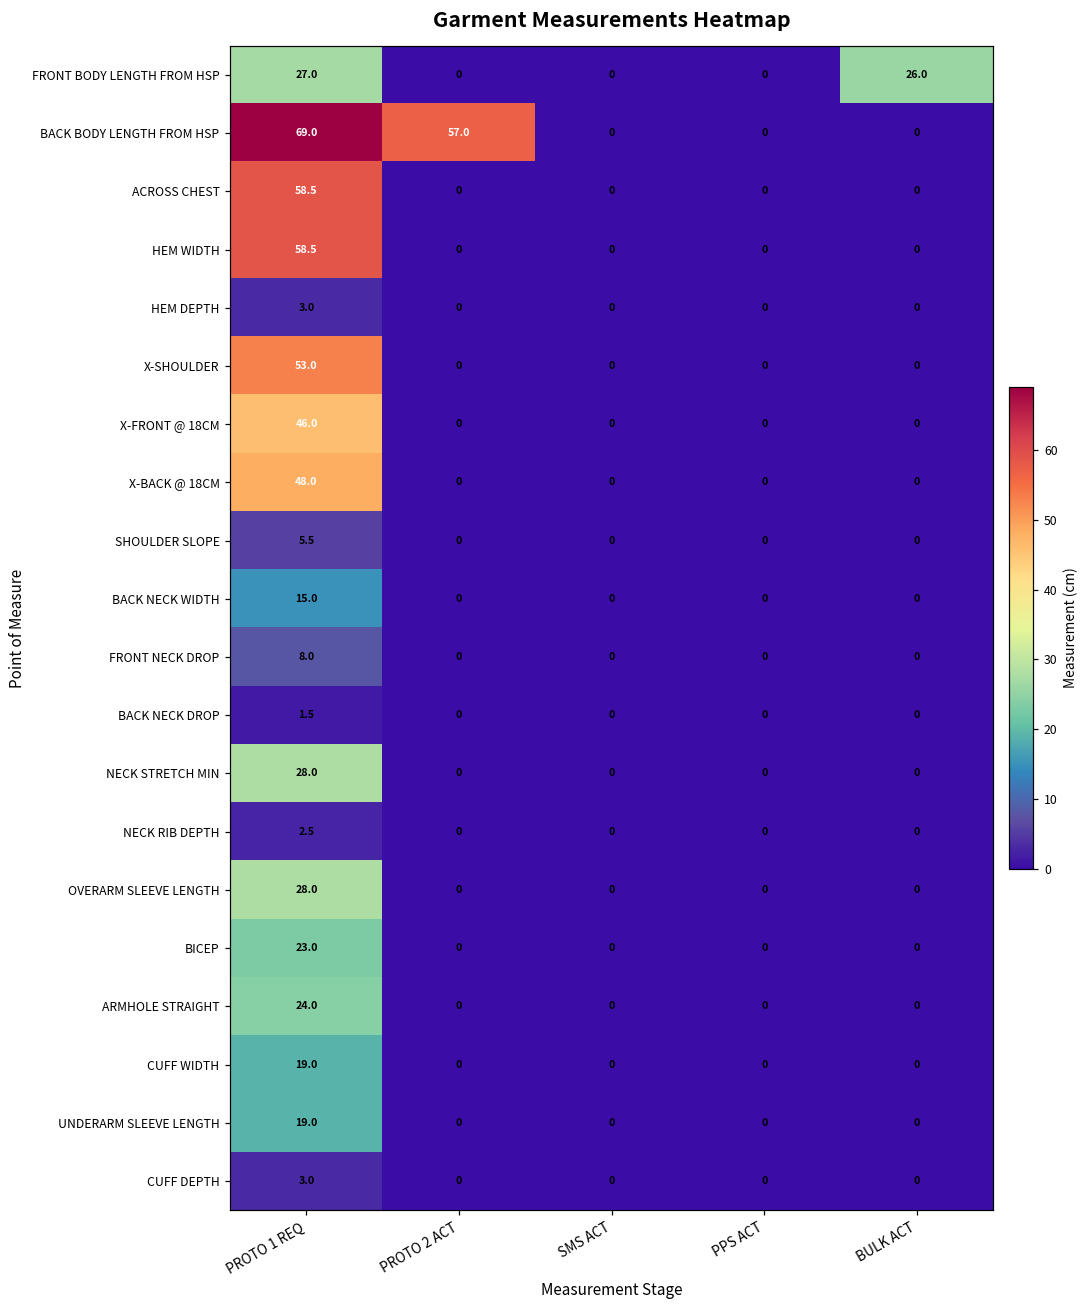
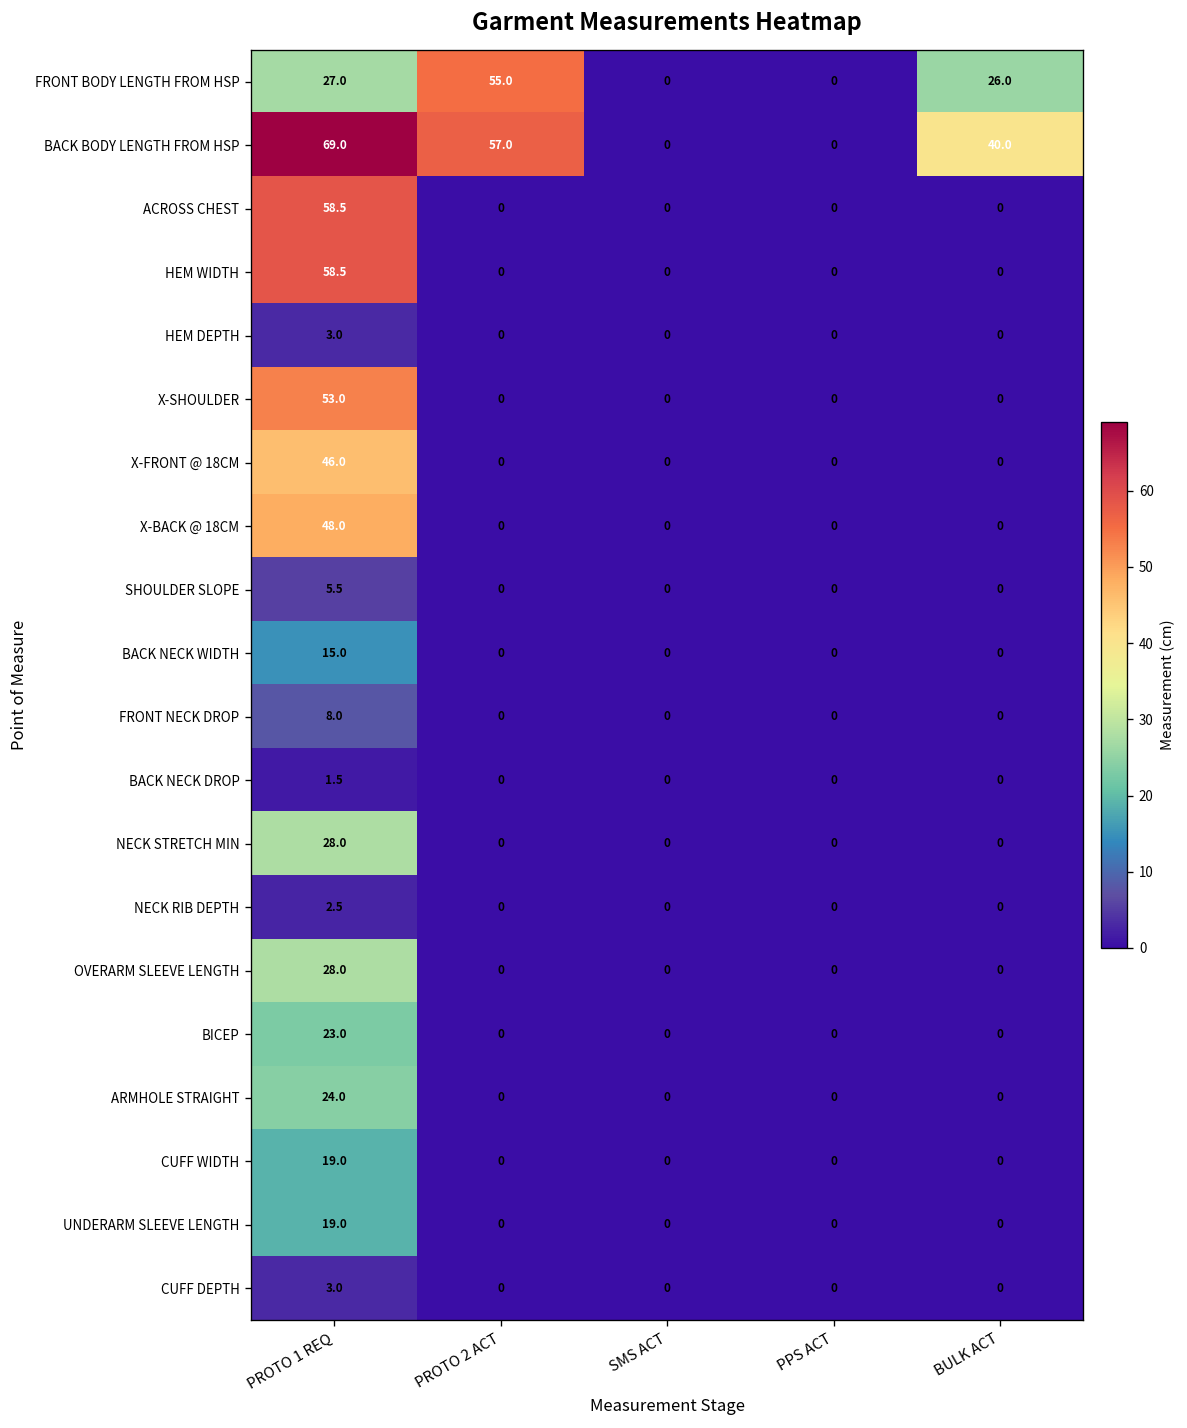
FRONT BODY LENGTH FROM HSP, PROTO 2 ACT: 0 -> 55.0
BACK BODY LENGTH FROM HSP, BULK ACT: 0 -> 40.0
